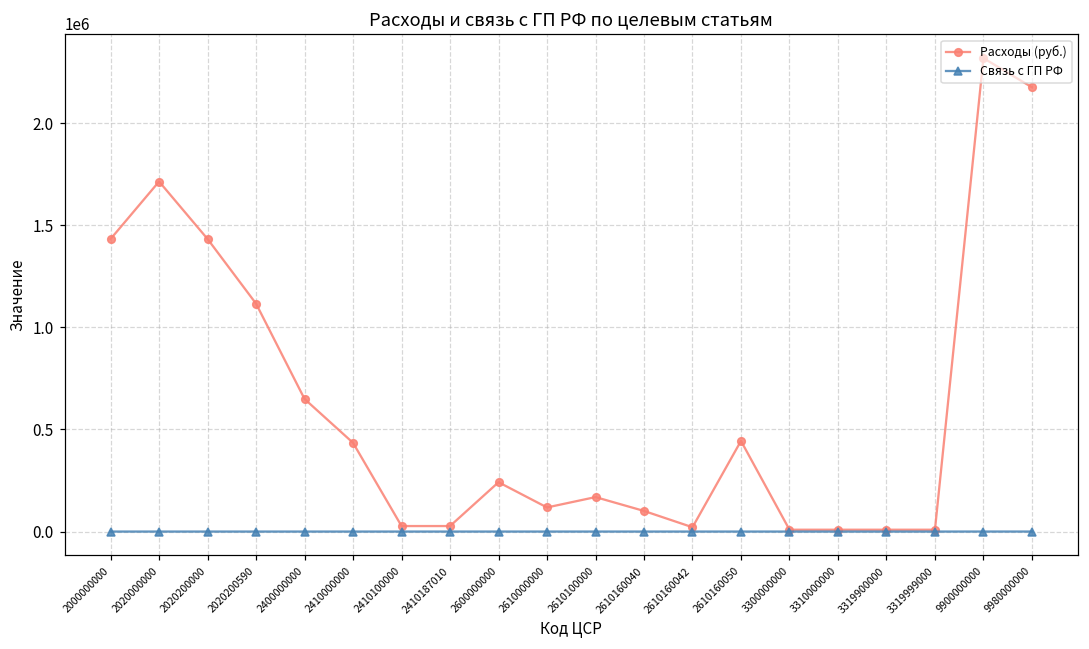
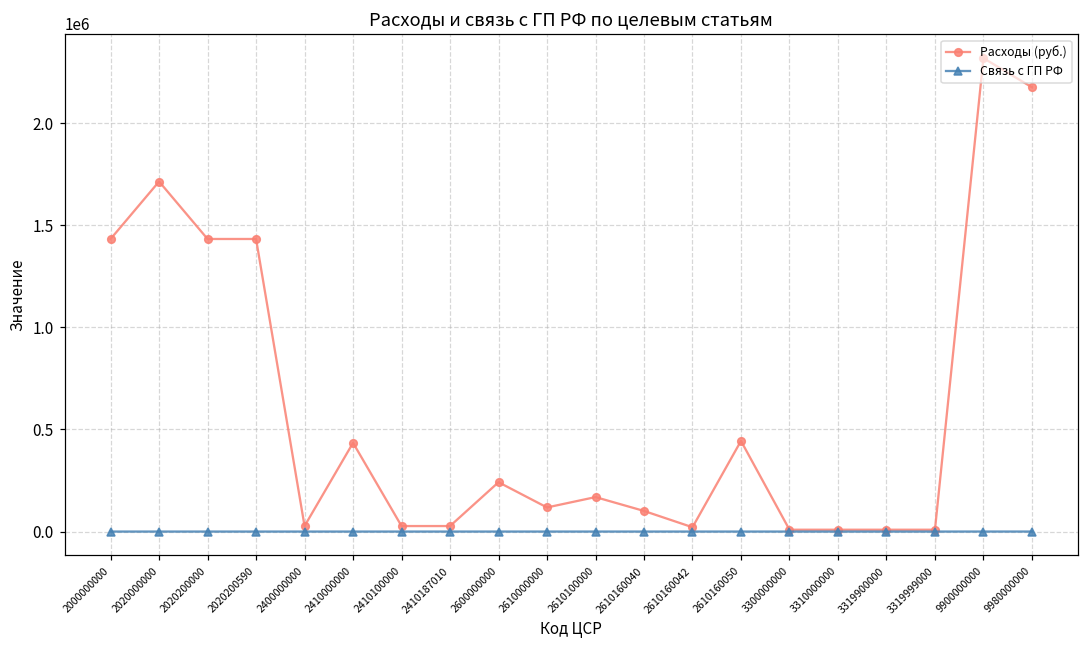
Расходы (руб.), 2020200590: 1120000 -> 1430000
Расходы (руб.), 2400000000: 650000 -> 30000
